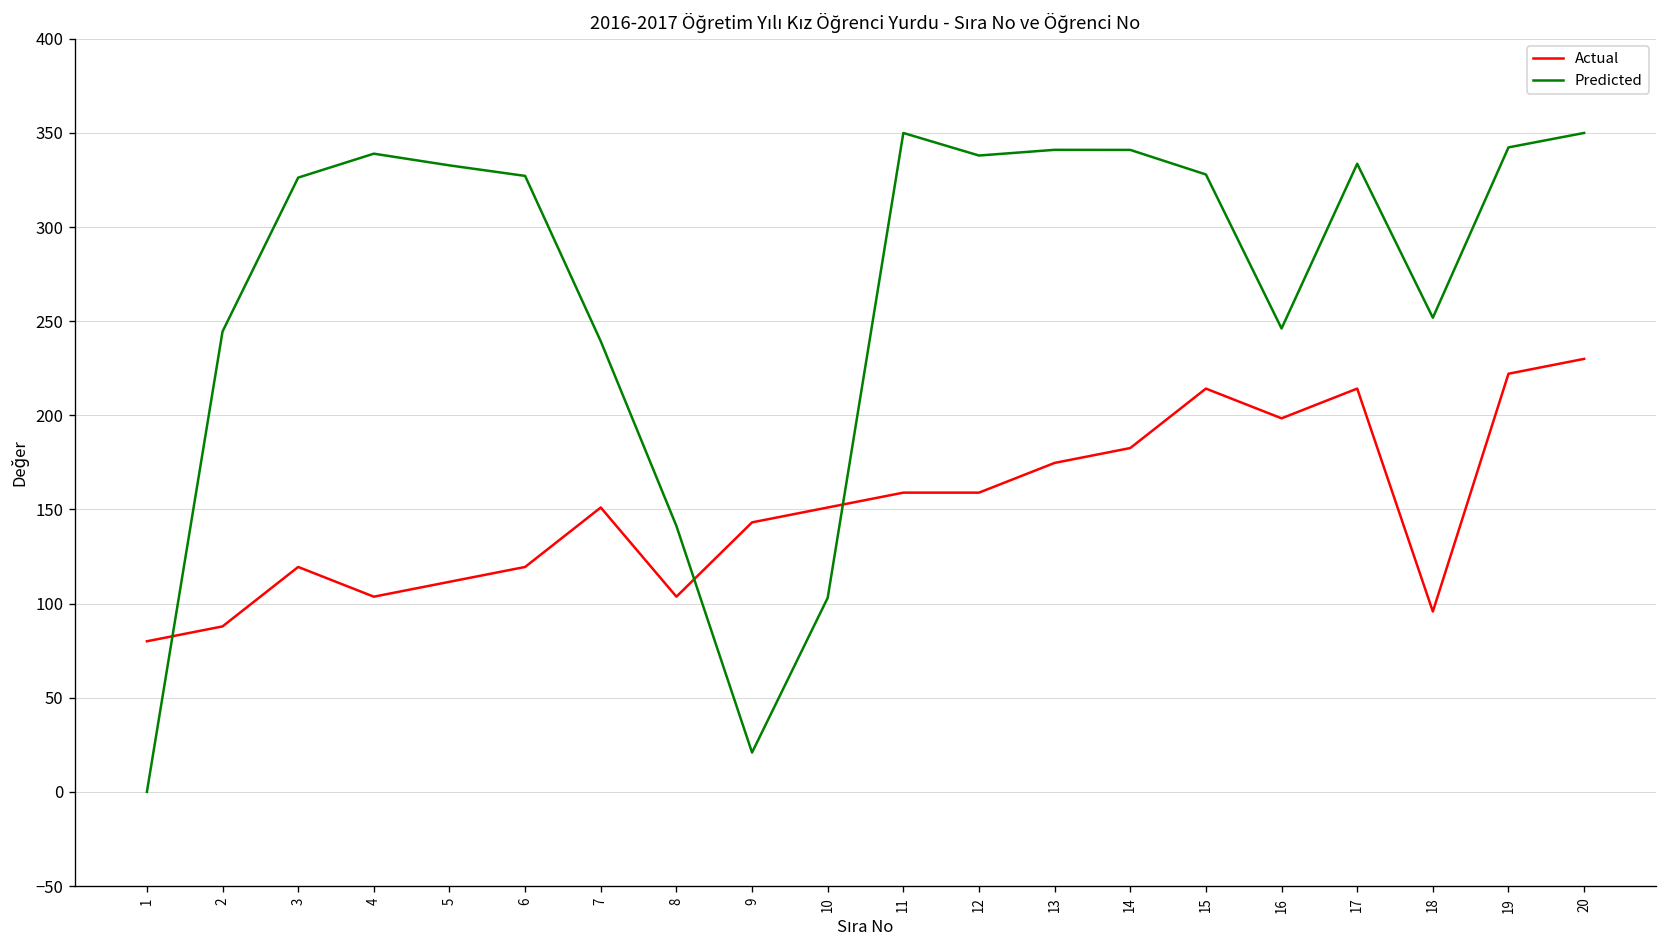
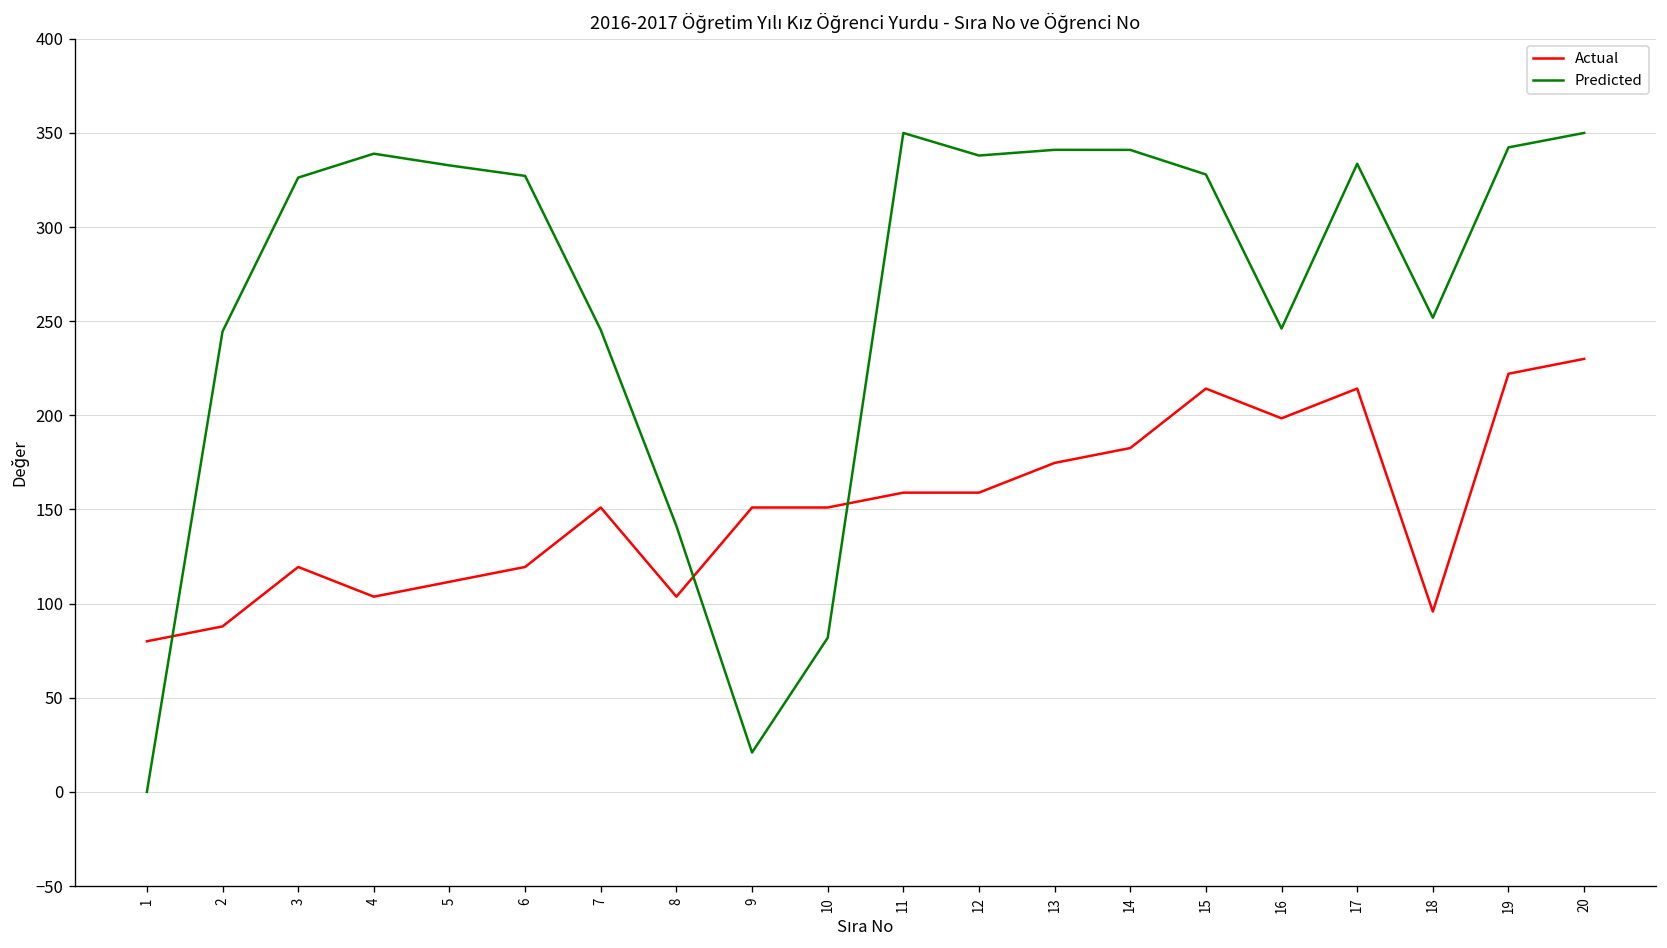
Predicted, 7: 239 -> 245
Actual, 9: 143 -> 151
Predicted, 10: 103 -> 82
